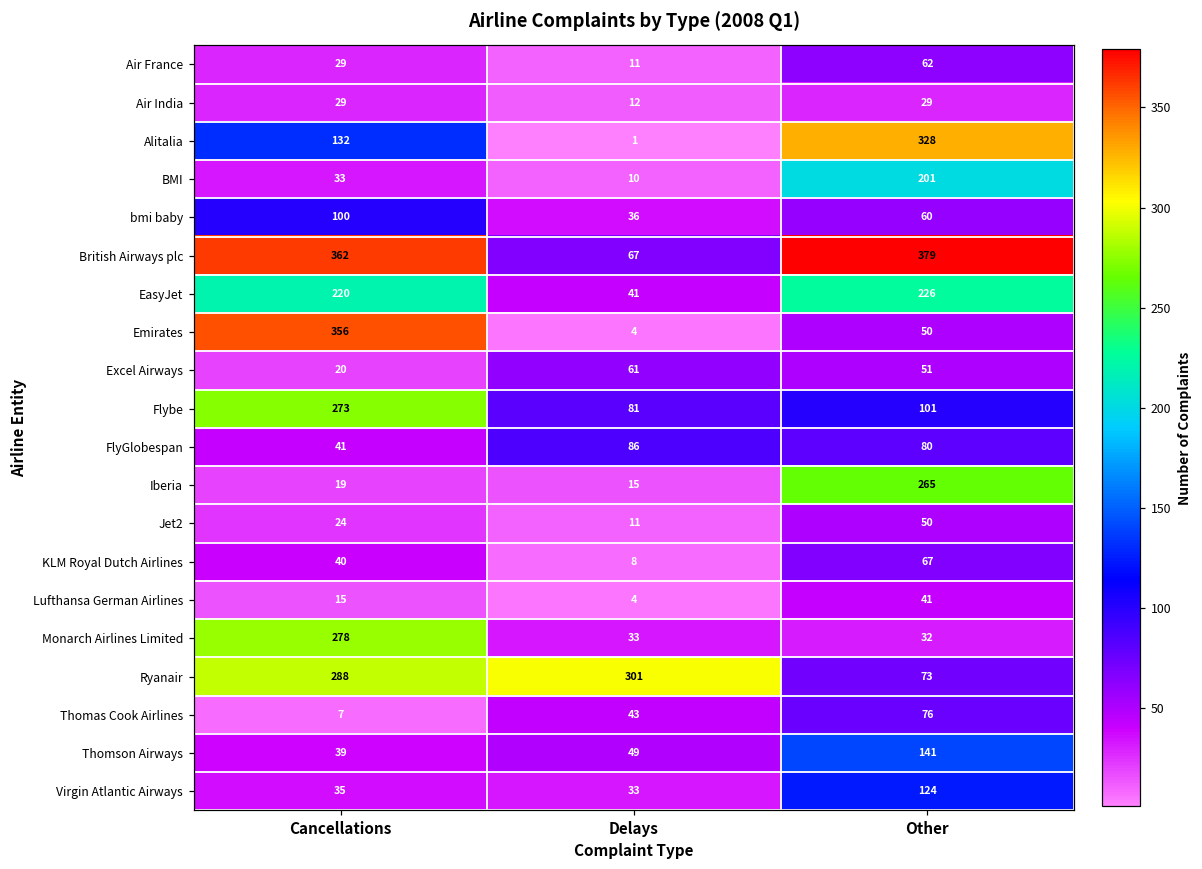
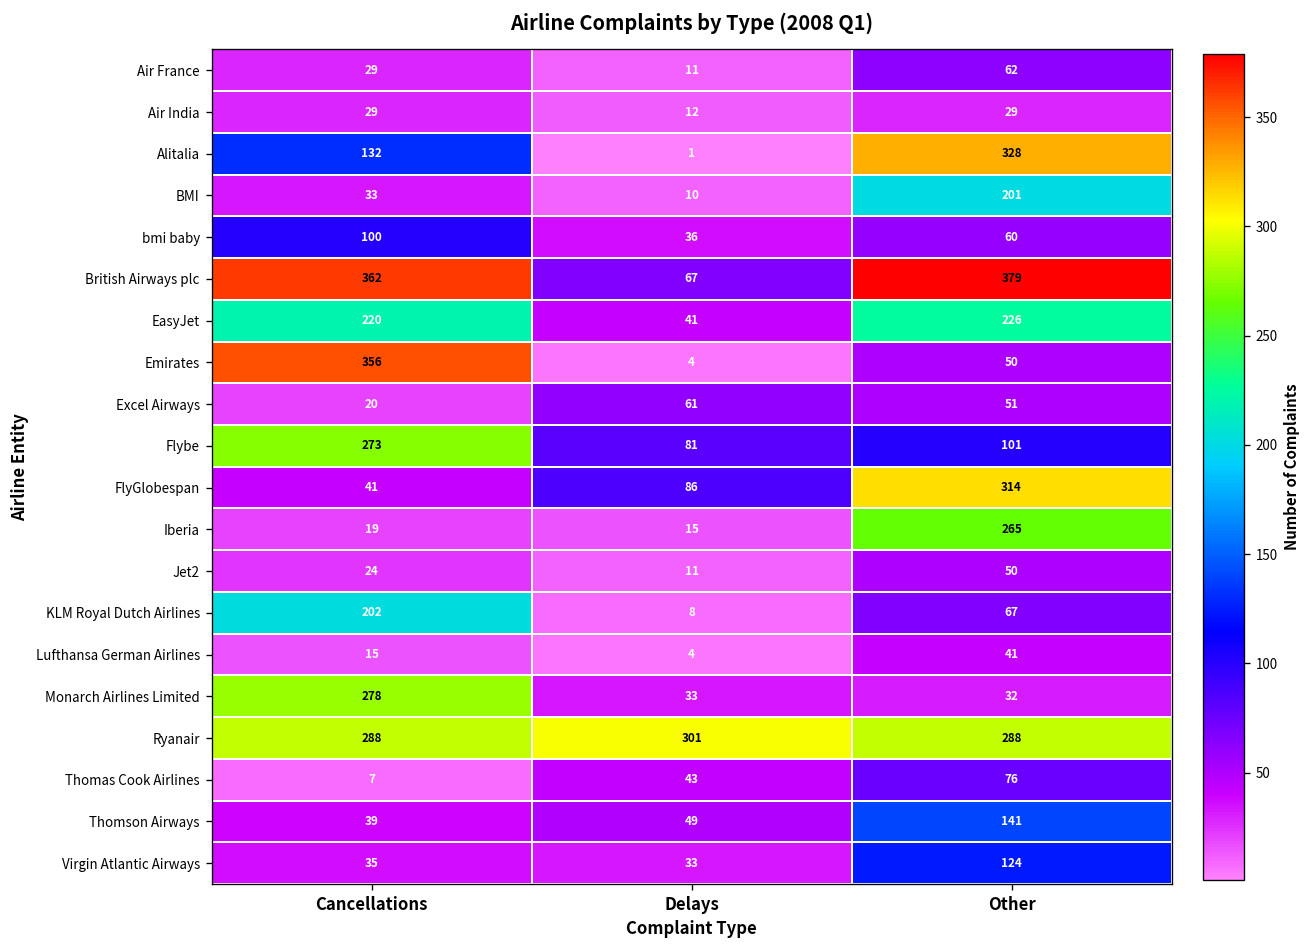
FlyGlobespan, Other: 80 -> 314
KLM Royal Dutch Airlines, Cancellations: 40 -> 202
Ryanair, Other: 73 -> 288
